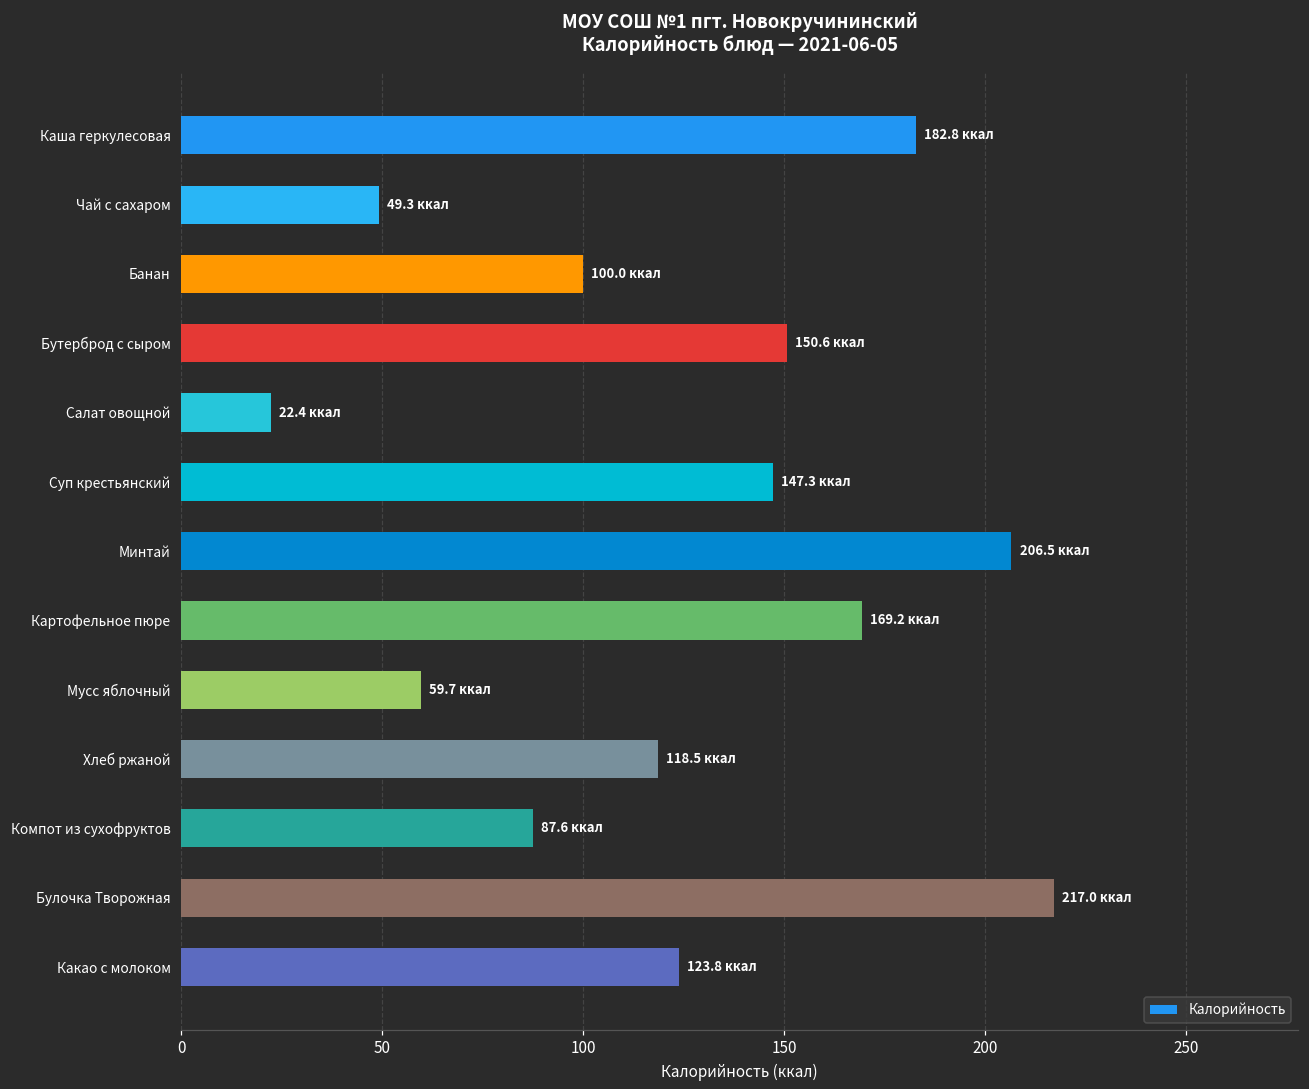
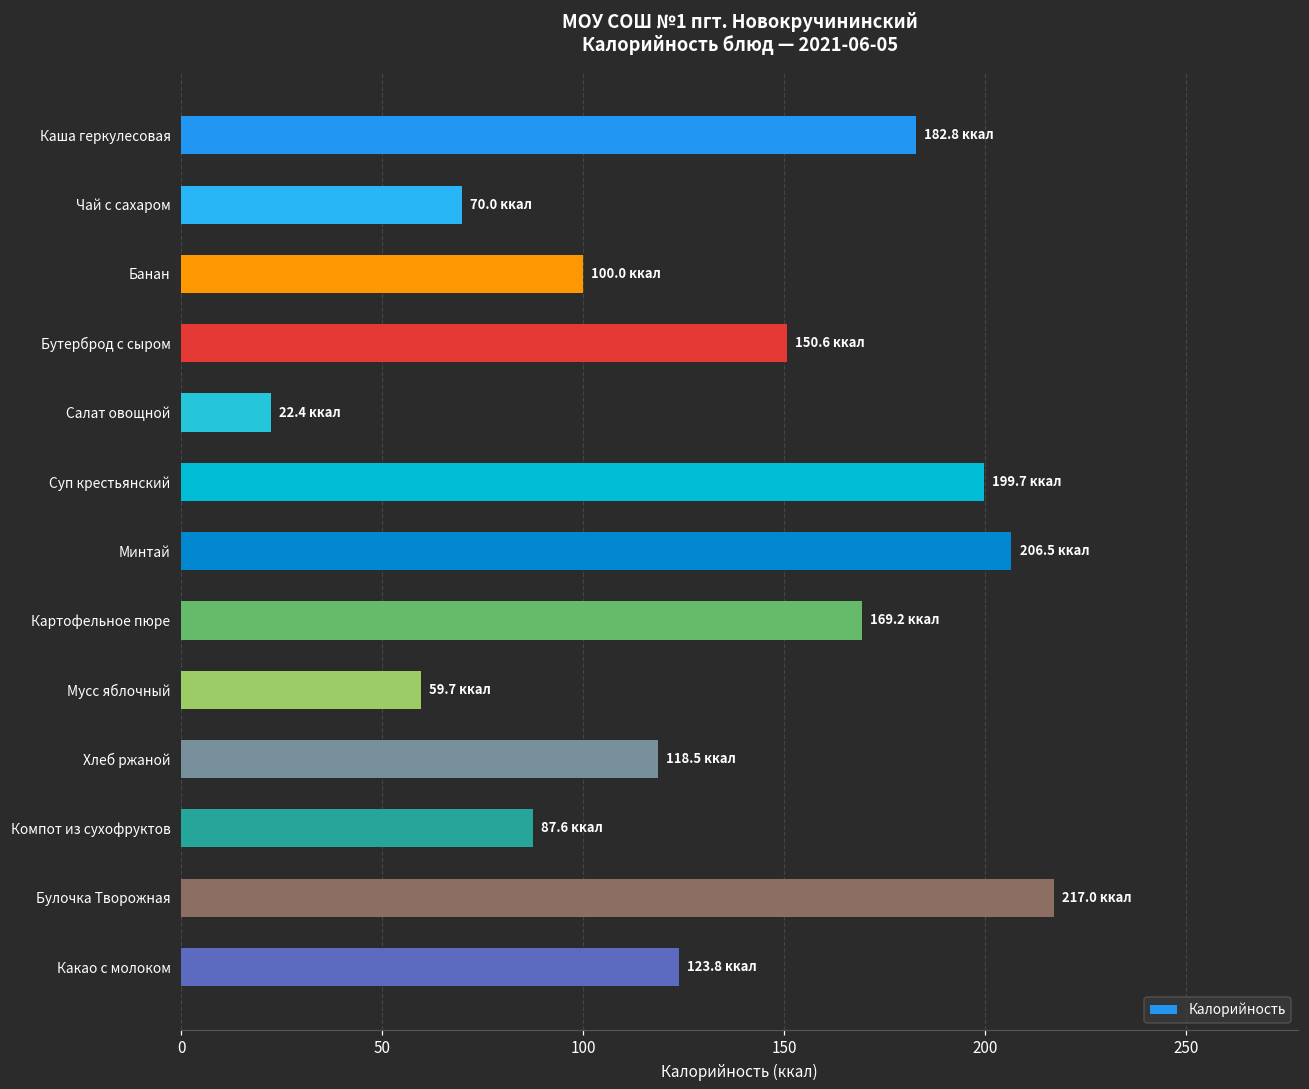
Чай с сахаром: 49.3 -> 70.0
Суп крестьянский: 147.3 -> 199.7
